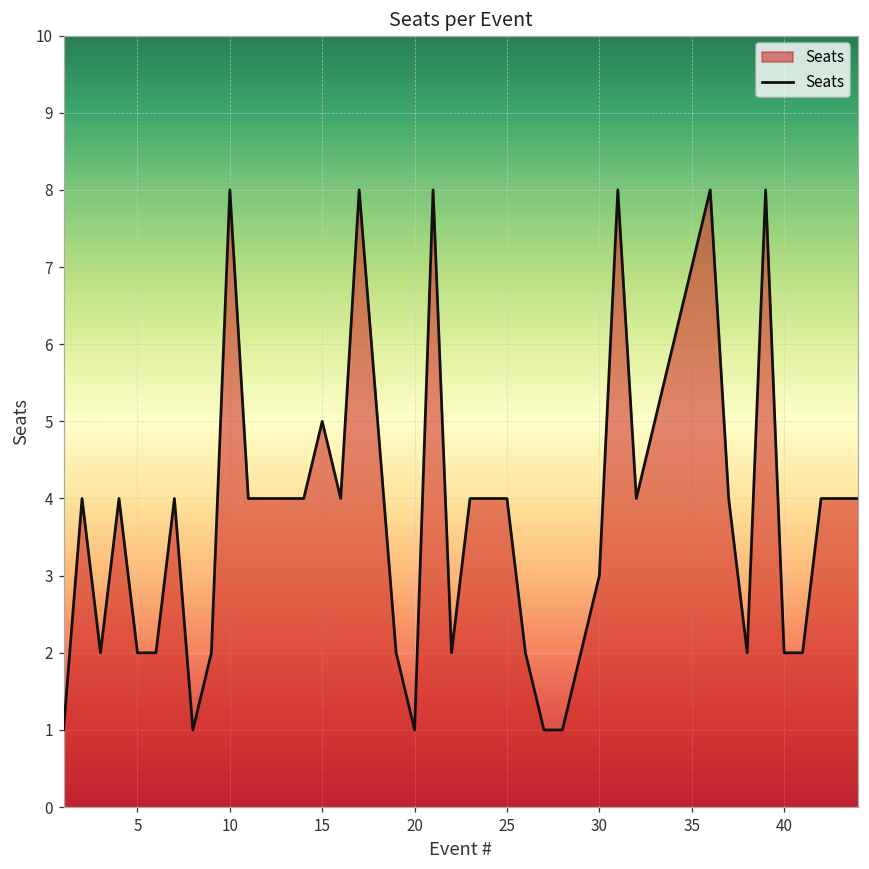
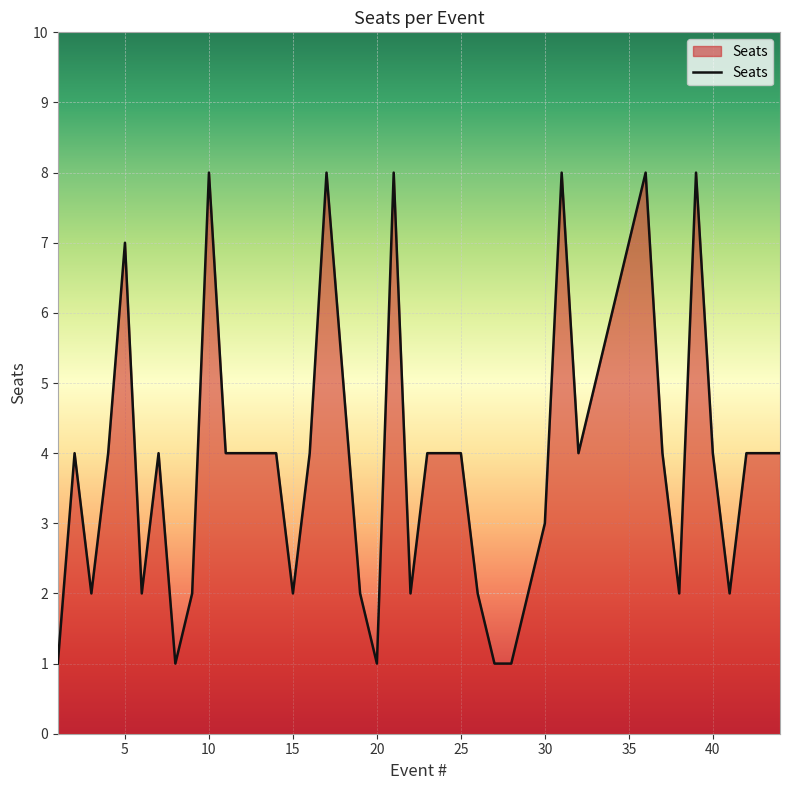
5: 2 -> 7
15: 5 -> 2
40: 2 -> 4
